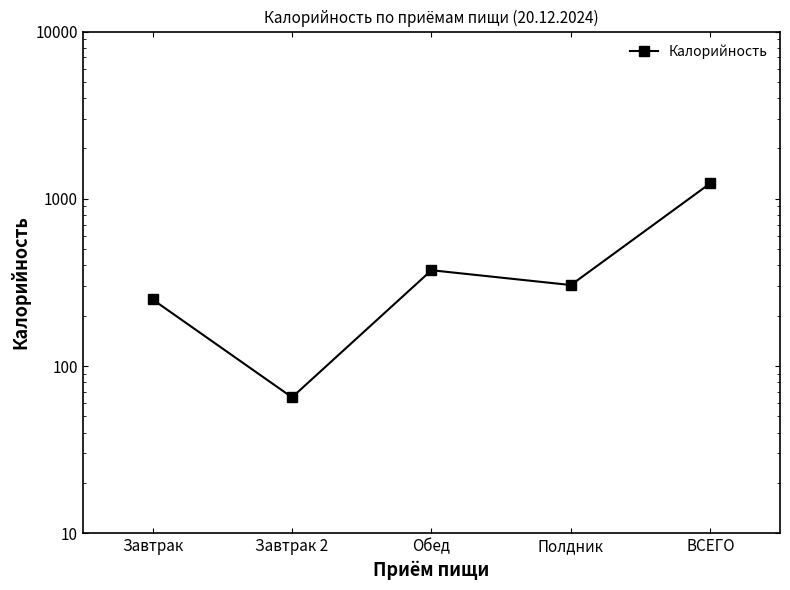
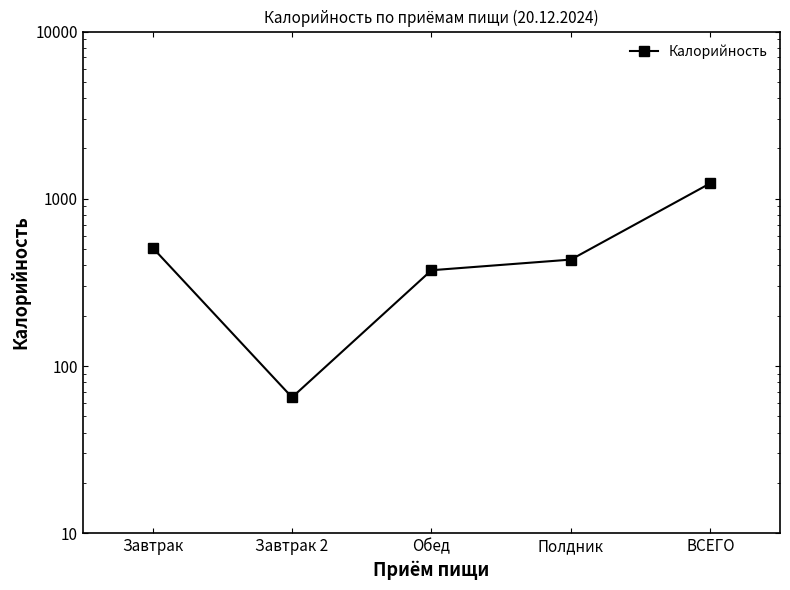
Завтрак: 250 -> 510
Полдник: 310 -> 430
